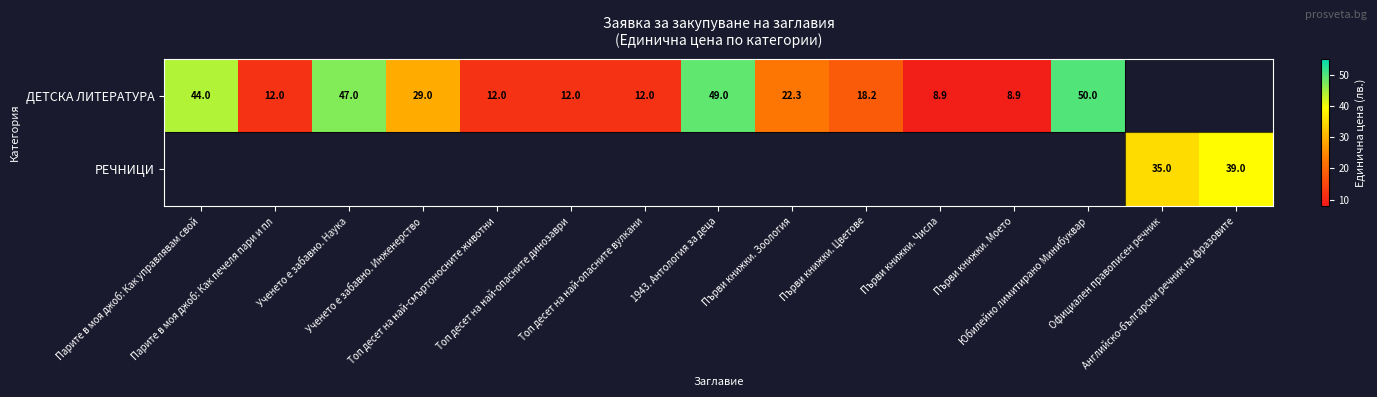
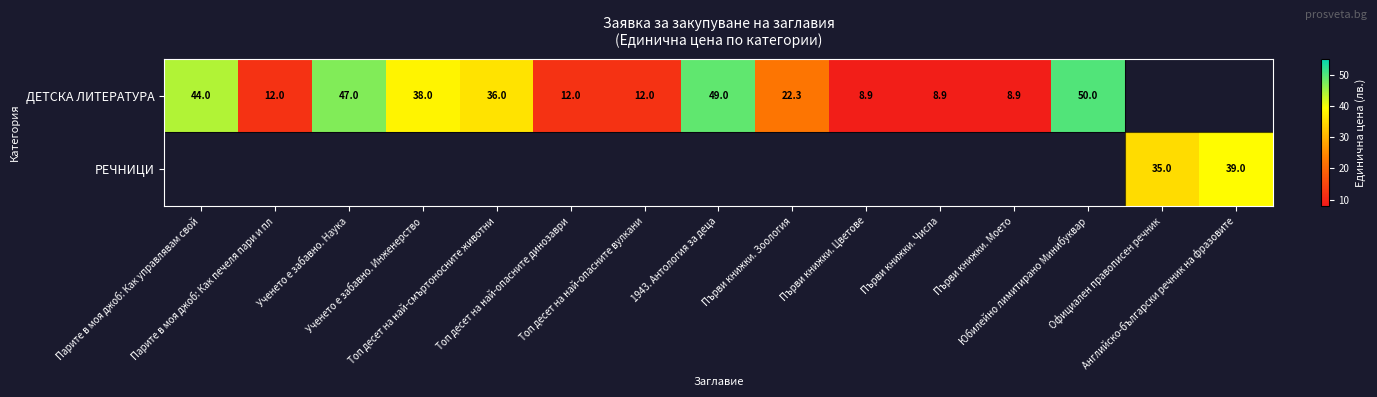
ДЕТСКА ЛИТЕРАТУРА, Ученето е забавно. Инженерство: 29.0 -> 38.0
ДЕТСКА ЛИТЕРАТУРА, Топ десет на най-смъртоносните животни: 12.0 -> 36.0
ДЕТСКА ЛИТЕРАТУРА, Първи книжки. Цветове: 18.2 -> 8.9
